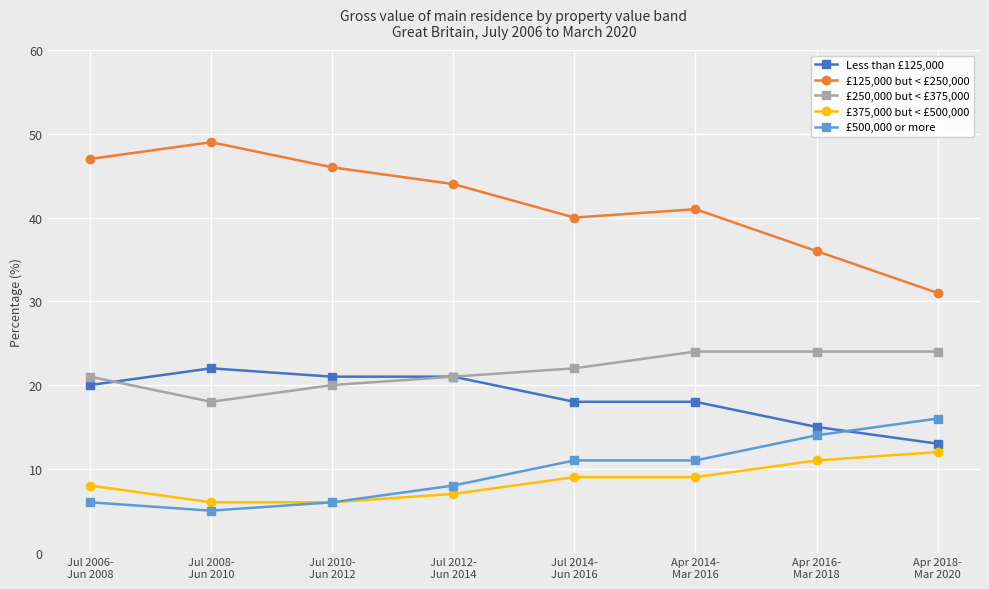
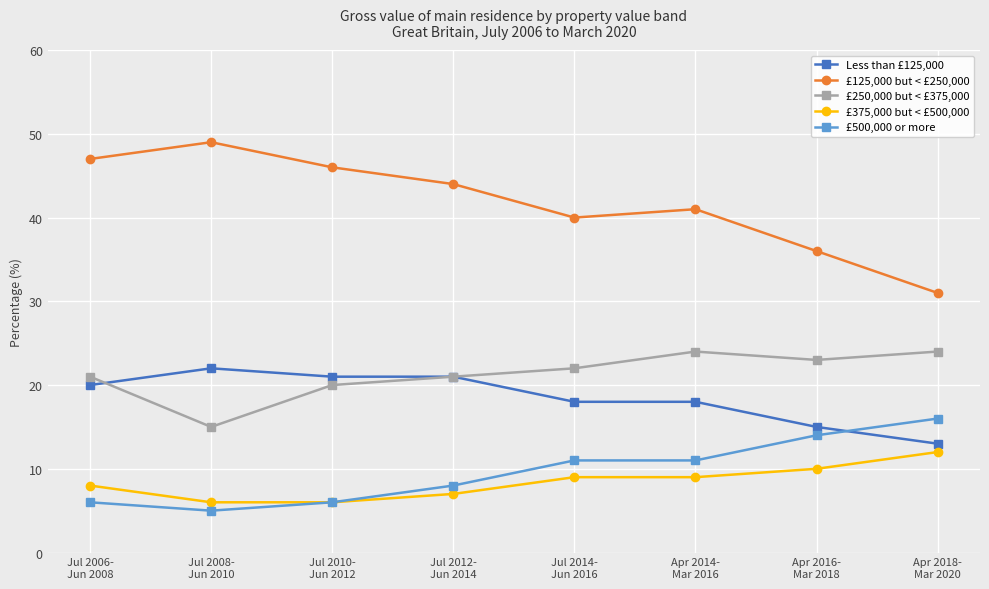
£250,000 but < £375,000, Jul 2008- Jun 2010: 18 -> 15
£250,000 but < £375,000, Apr 2016- Mar 2018: 24 -> 23
£375,000 but < £500,000, Apr 2016- Mar 2018: 11 -> 10
